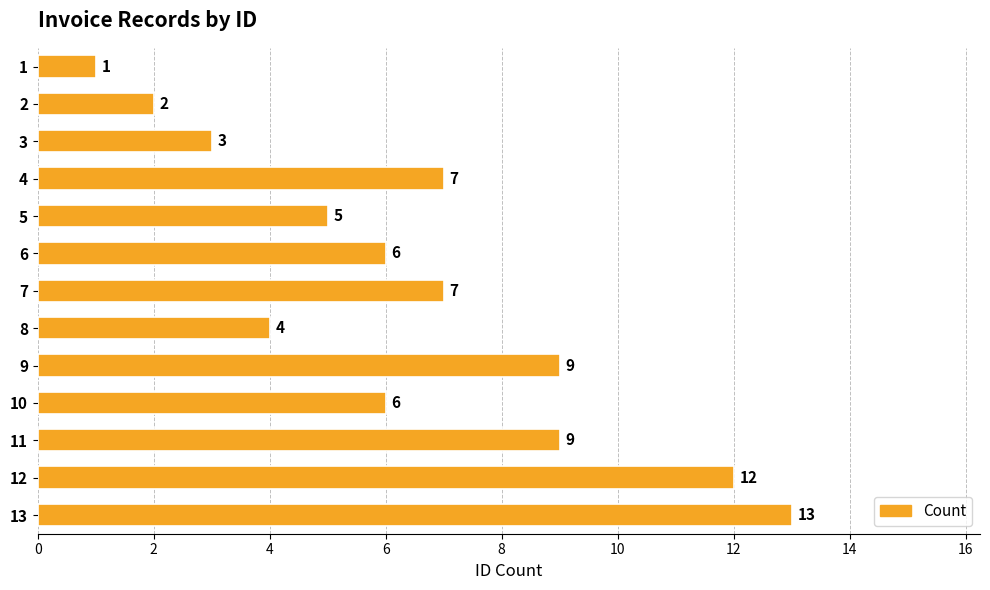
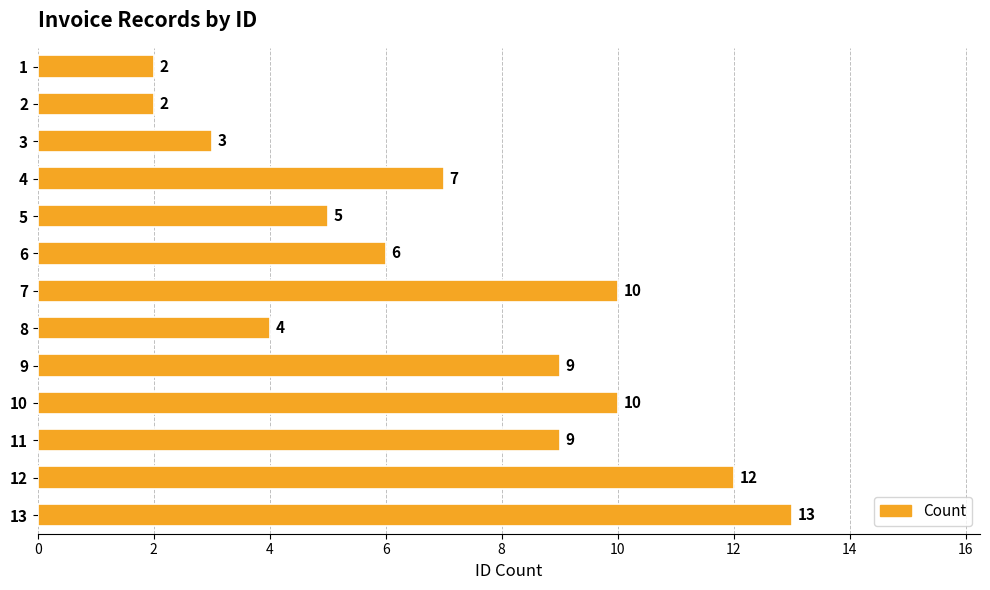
1: 1 -> 2
7: 7 -> 10
10: 6 -> 10
